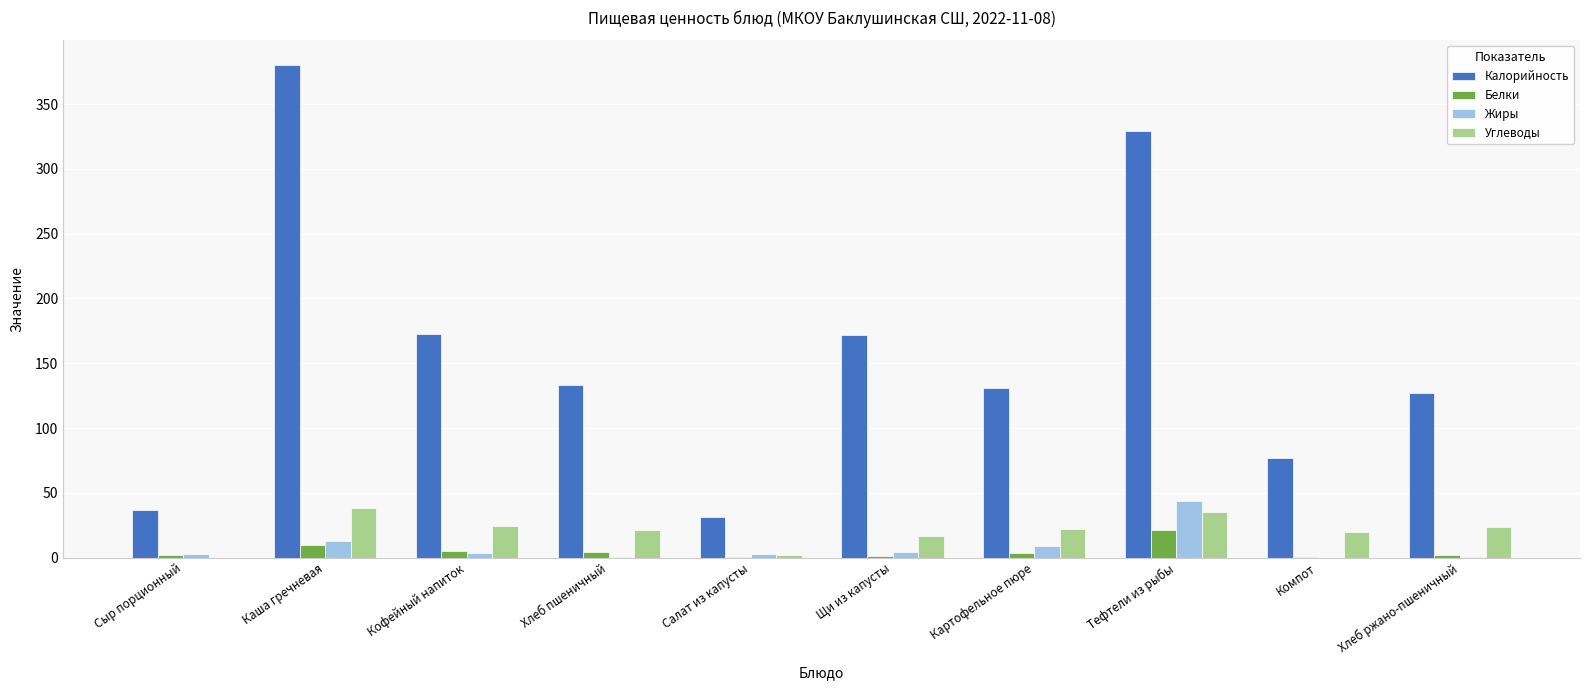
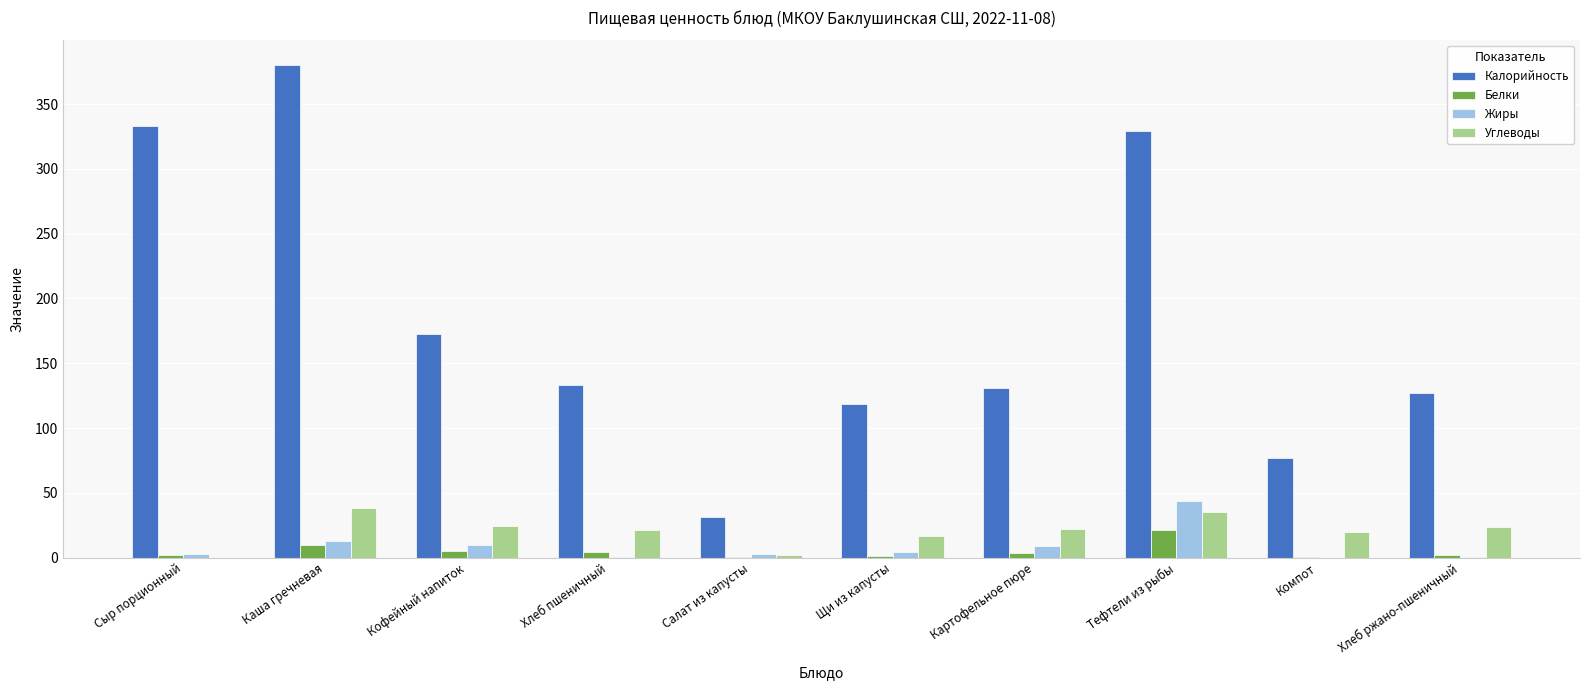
Калорийность, Сыр порционный: 36 -> 333
Жиры, Кофейный напиток: 3 -> 10
Калорийность, Щи из капусты: 172 -> 119
